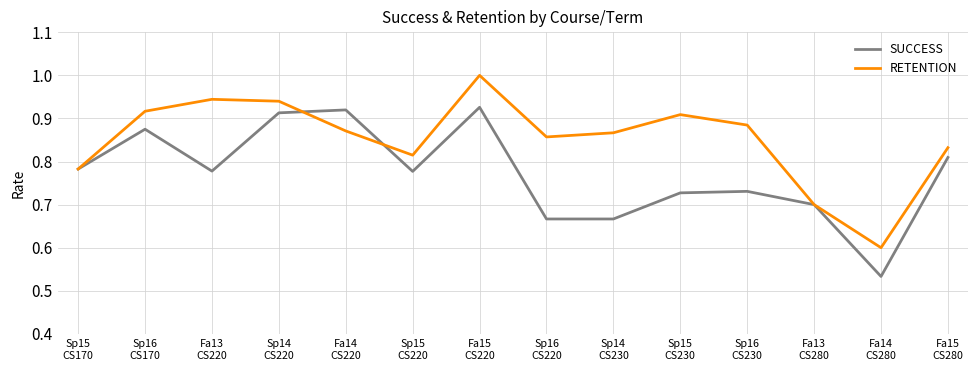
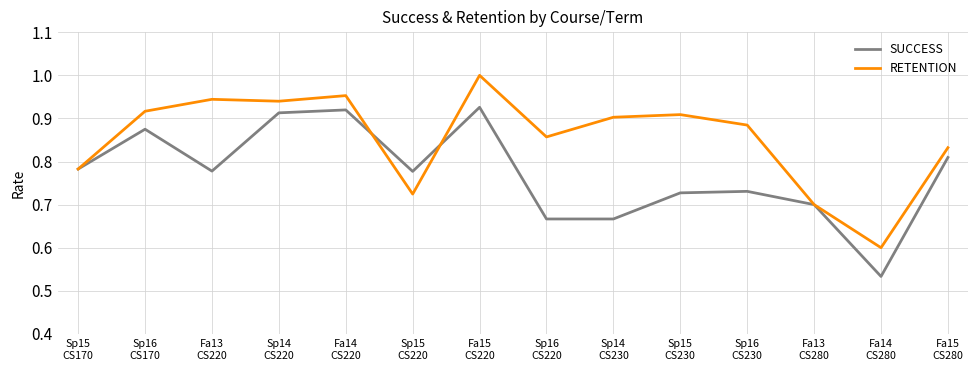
RETENTION, Fa14 CS220: 0.87 -> 0.95
RETENTION, Sp15 CS220: 0.81 -> 0.72
RETENTION, Sp14 CS230: 0.87 -> 0.90
